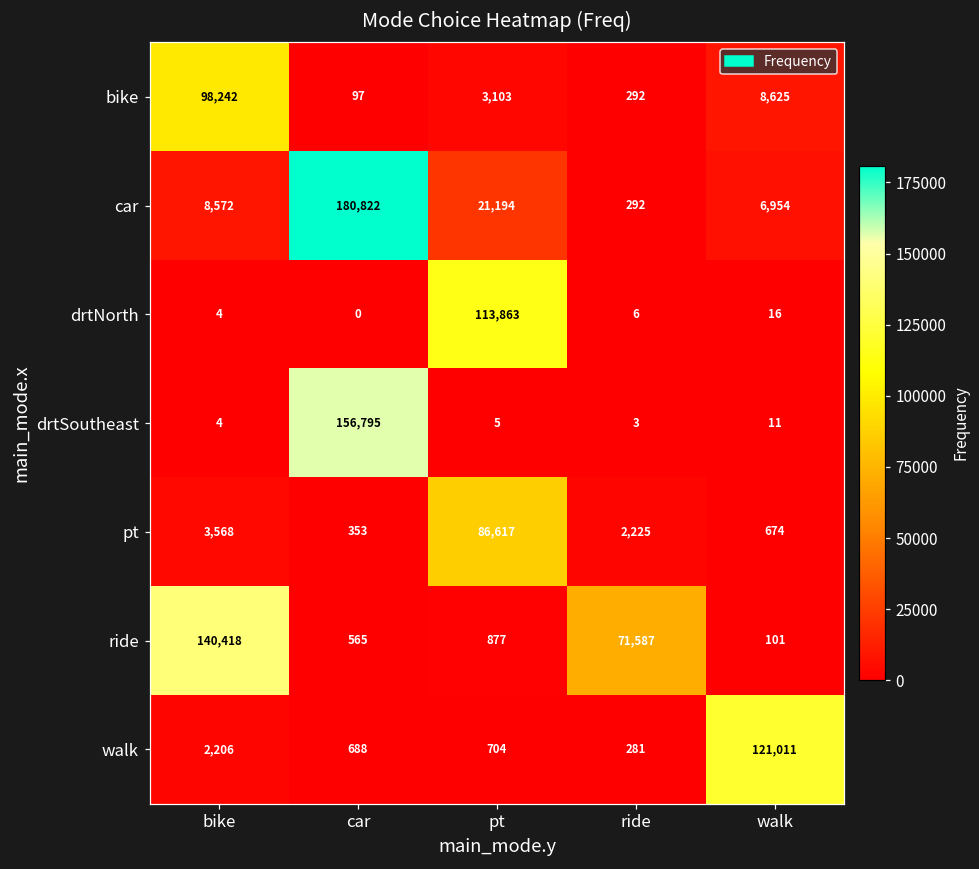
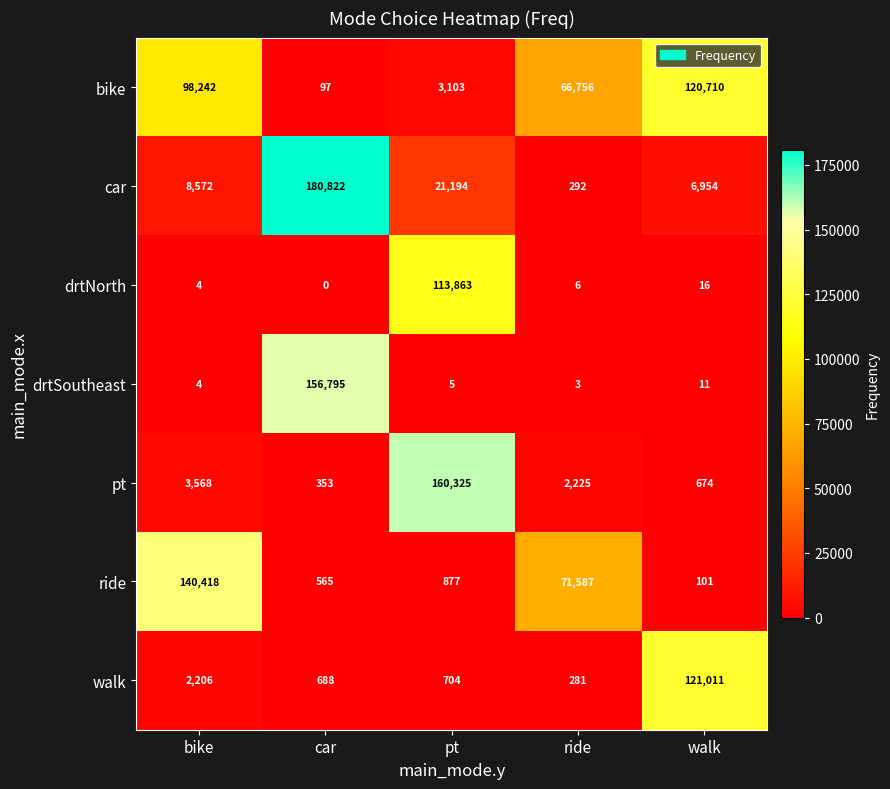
bike, ride: 292 -> 66,756
bike, walk: 8,625 -> 120,710
pt, pt: 86,617 -> 160,325
